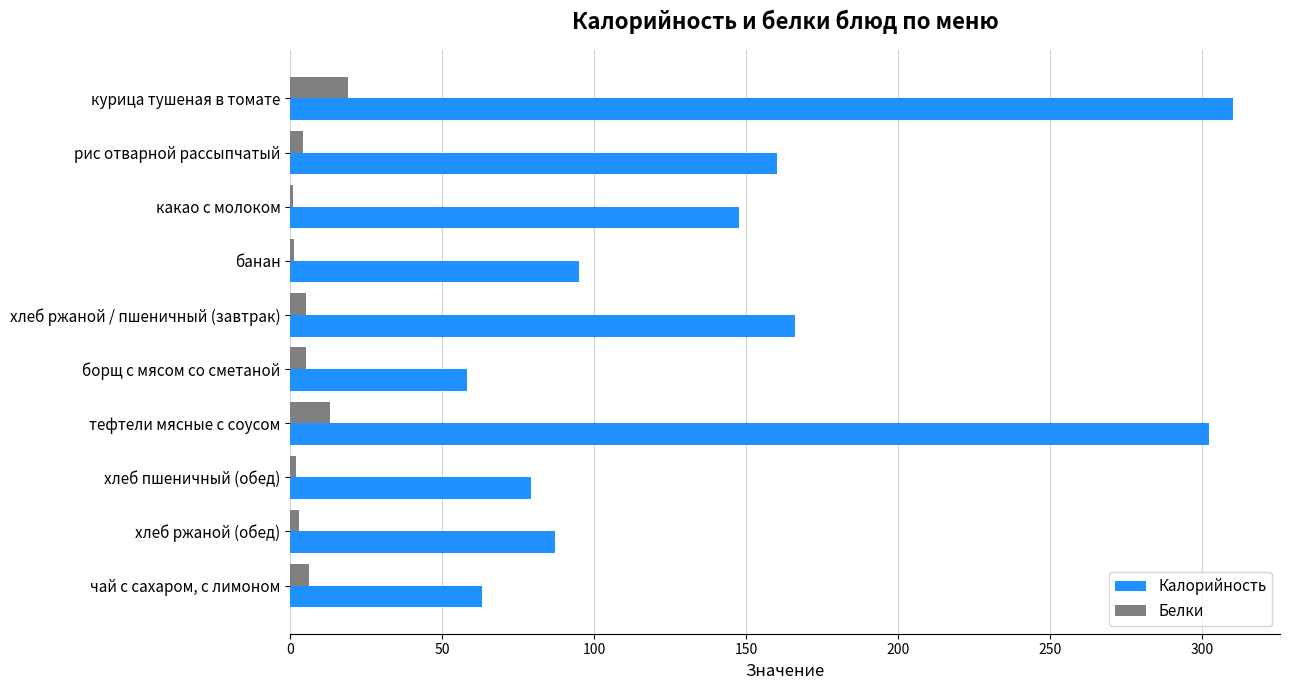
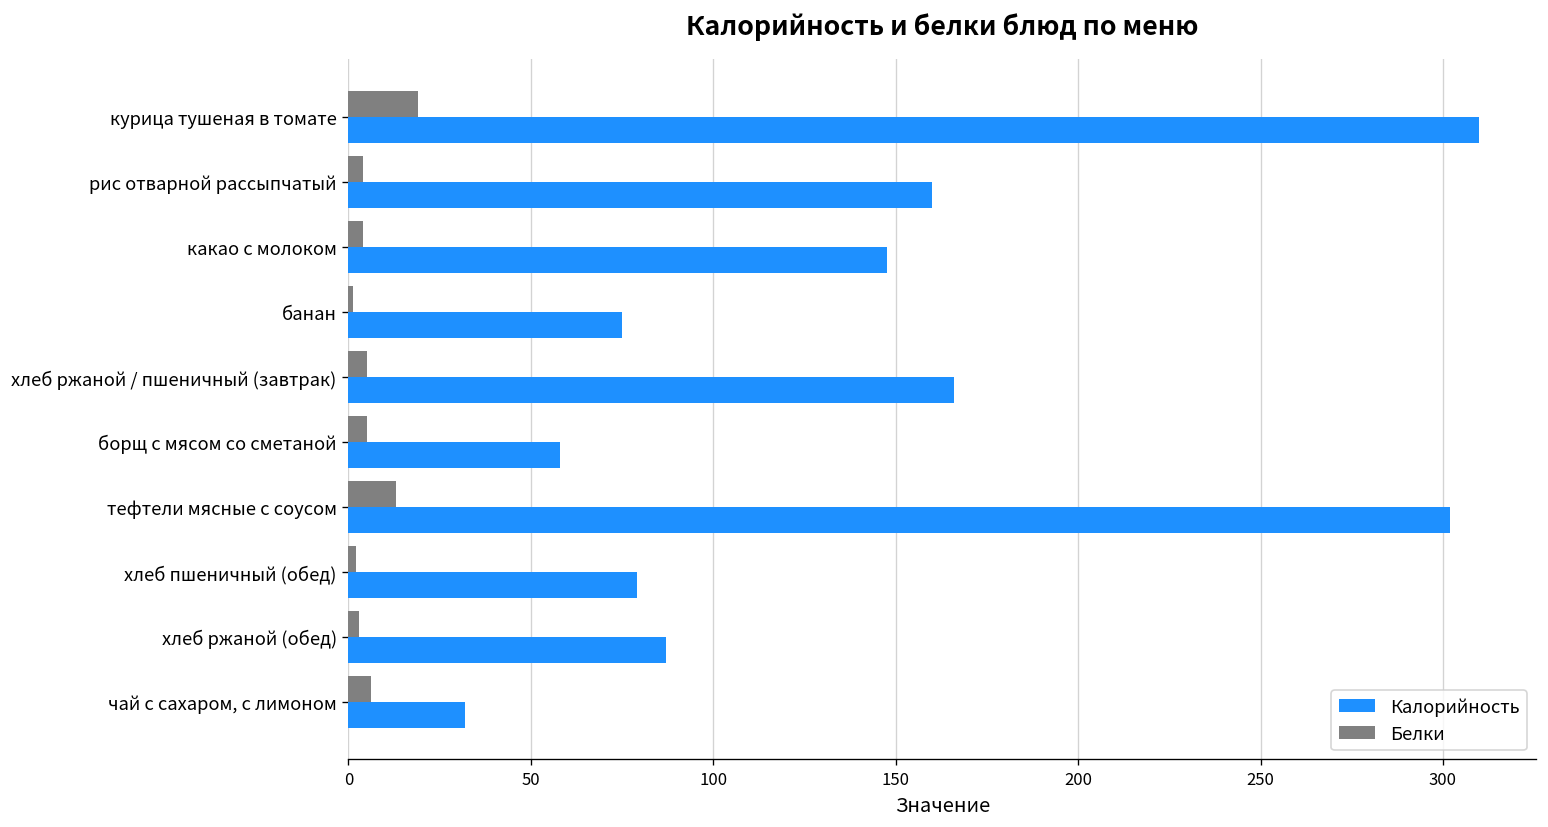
Белки, какао с молоком: 1 -> 4
Калорийность, банан: 95 -> 75
Калорийность, чай с сахаром, с лимоном: 63 -> 32
